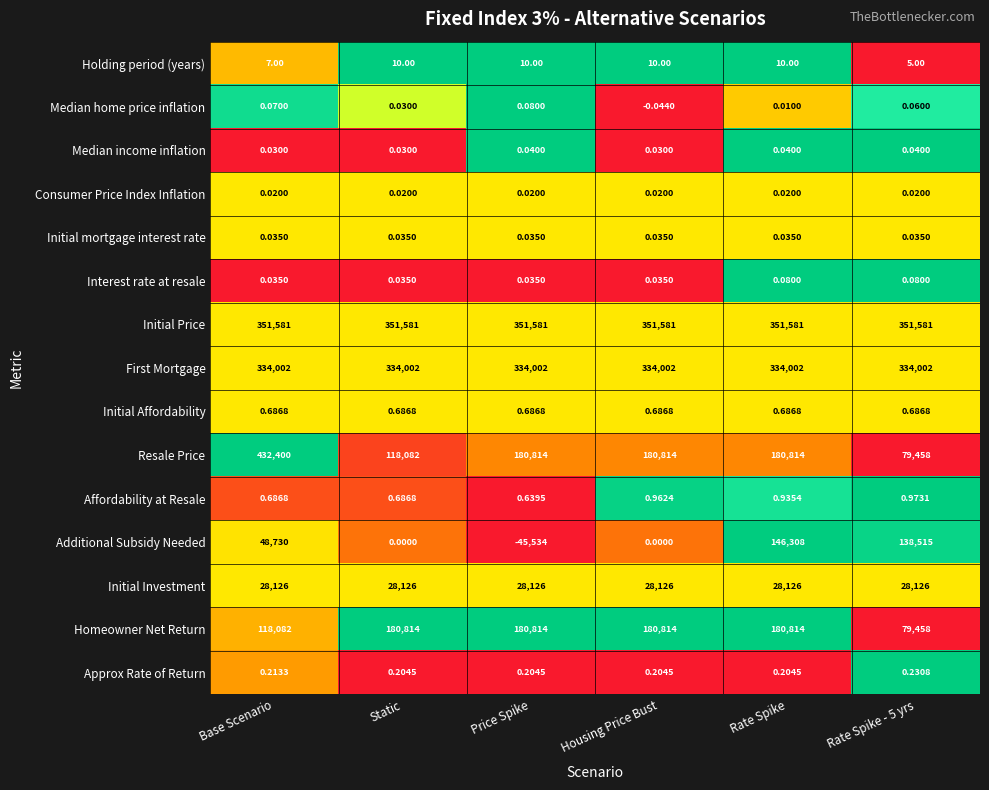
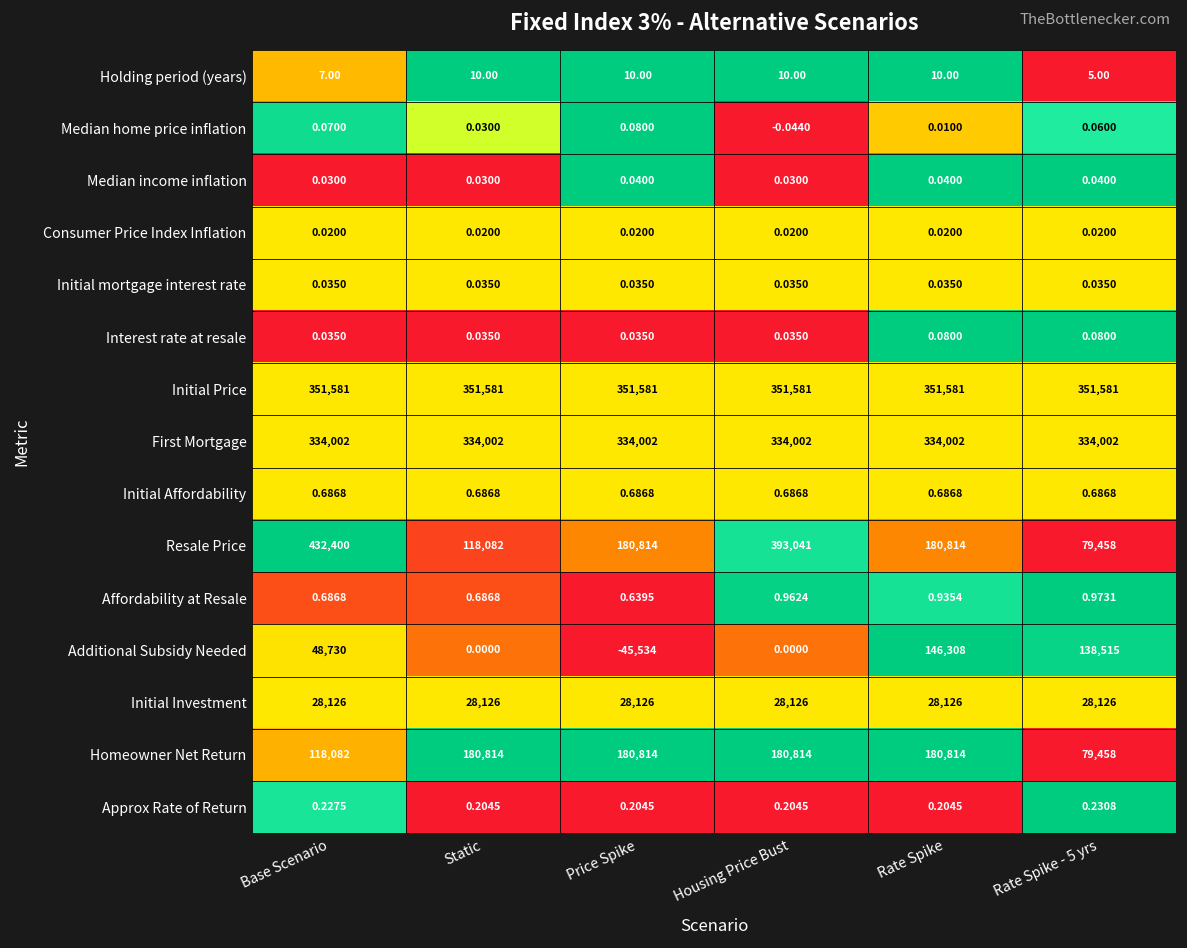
Resale Price, Housing Price Bust: 180,814 -> 393,041
Approx Rate of Return, Base Scenario: 0.2133 -> 0.2275
